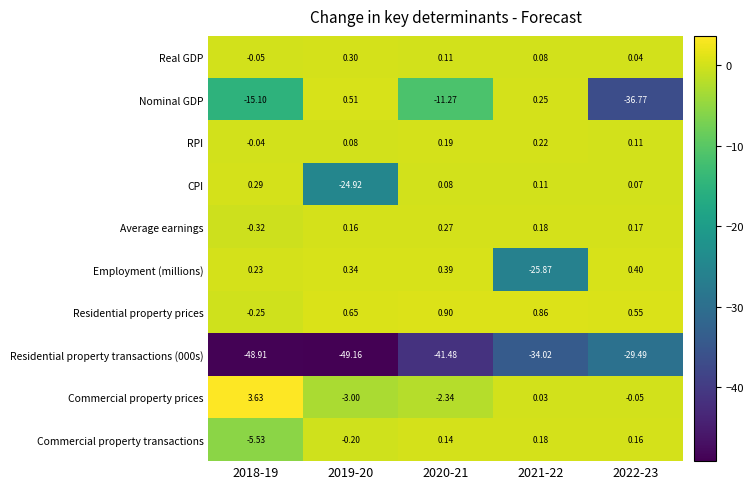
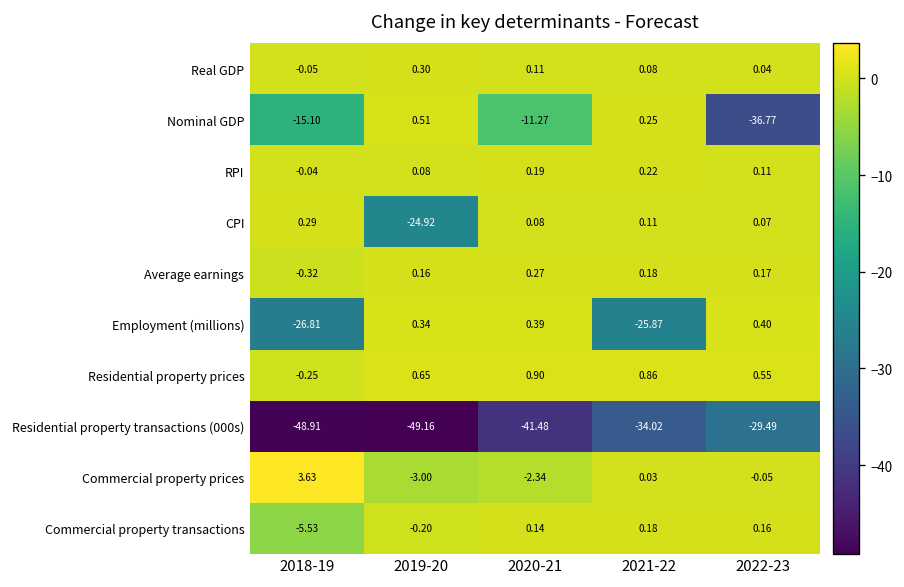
Employment (millions), 2018-19: 0.23 -> -26.81
